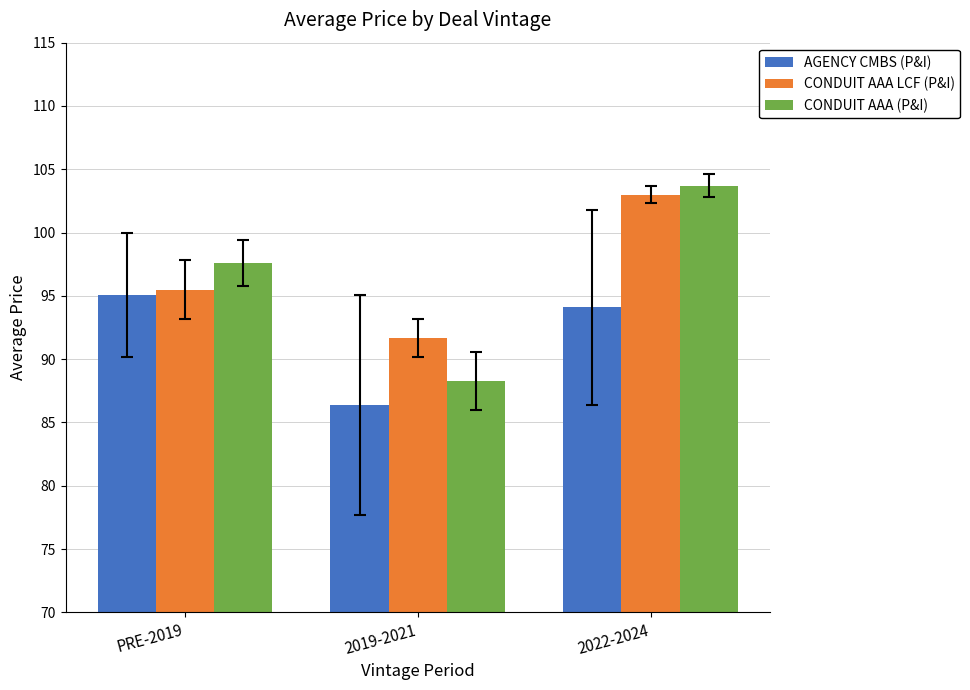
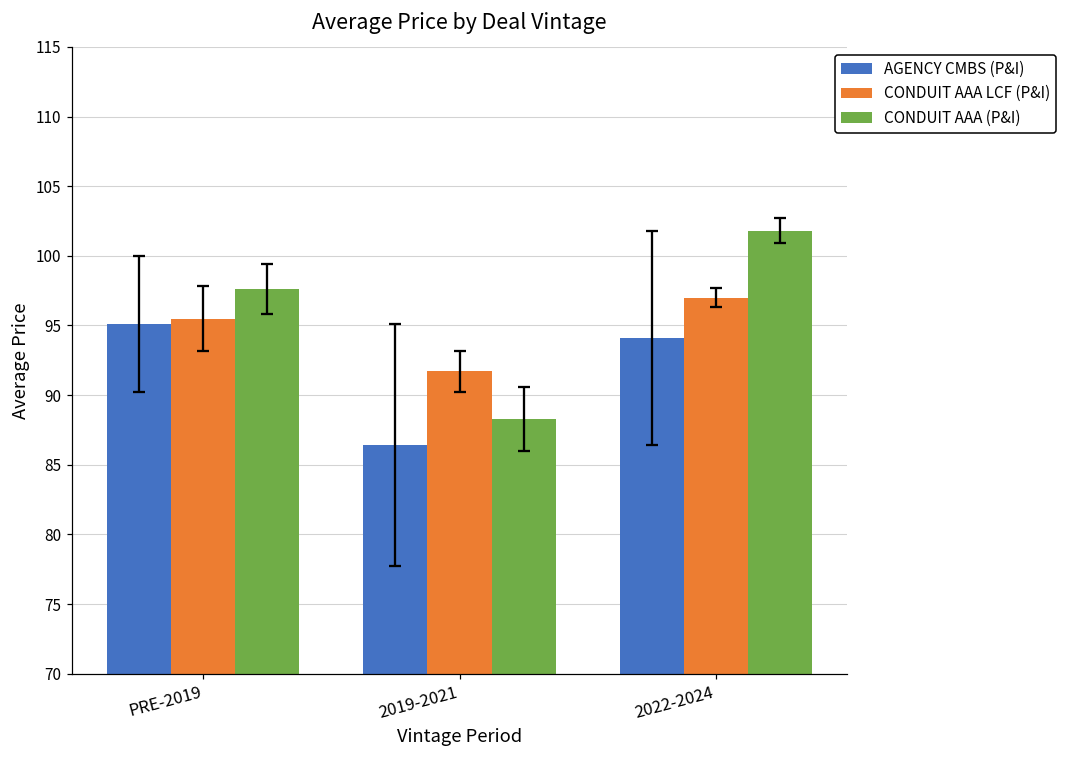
CONDUIT AAA LCF (P&I), 2022-2024: 103 -> 97
CONDUIT AAA (P&I), 2022-2024: 103.7 -> 101.8
